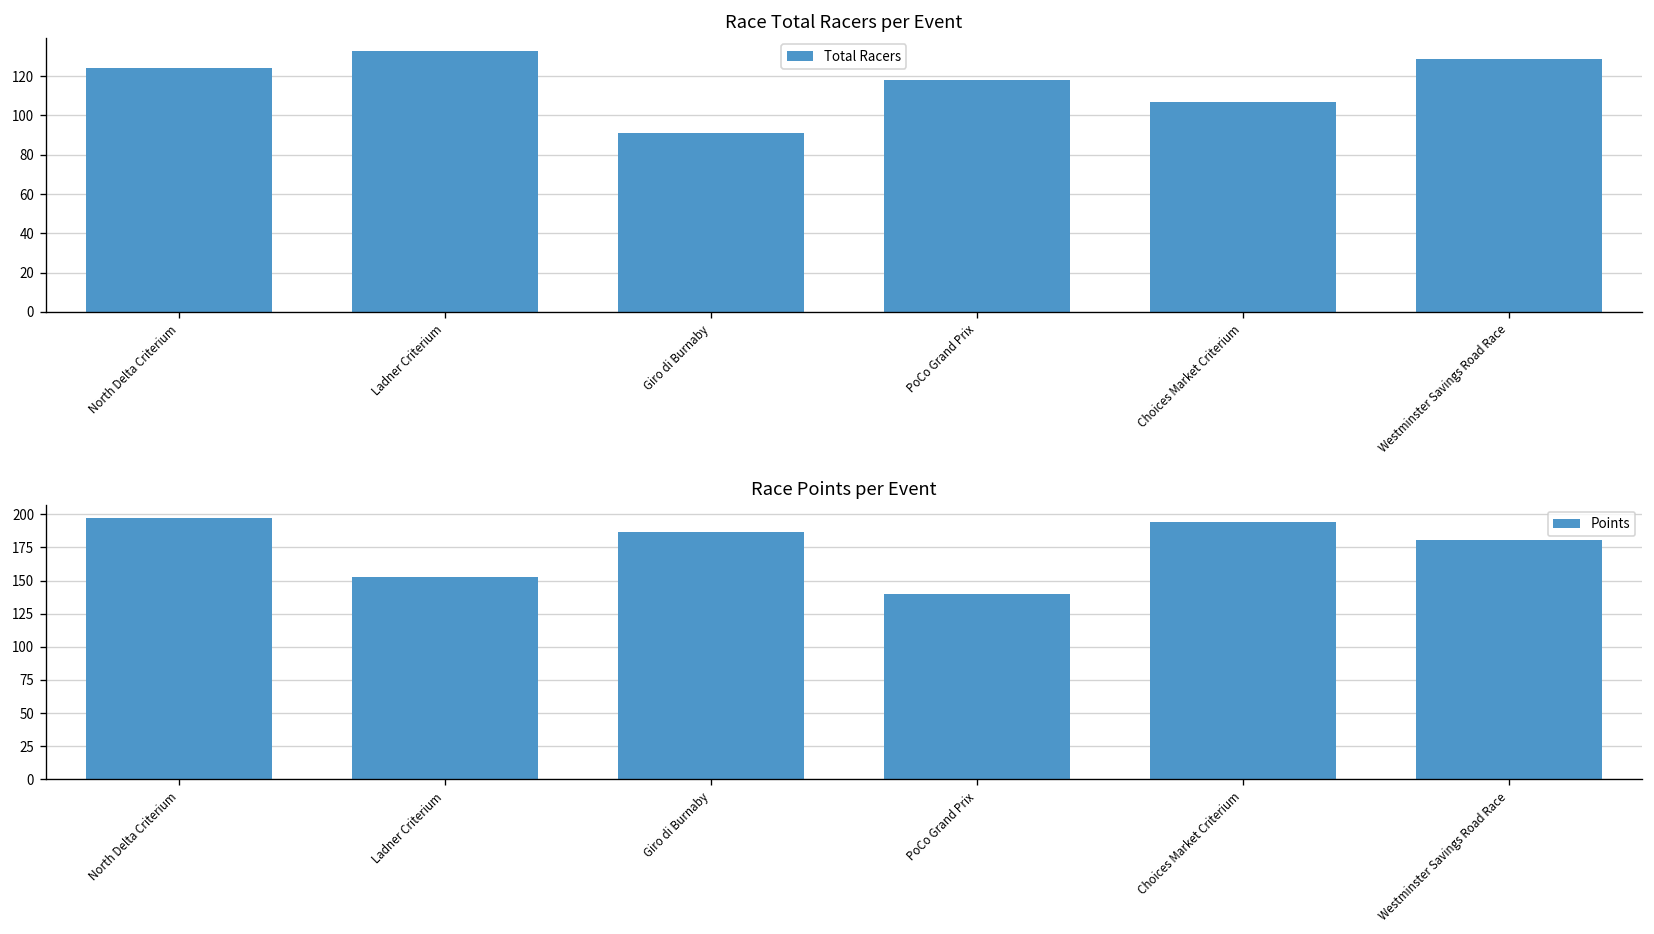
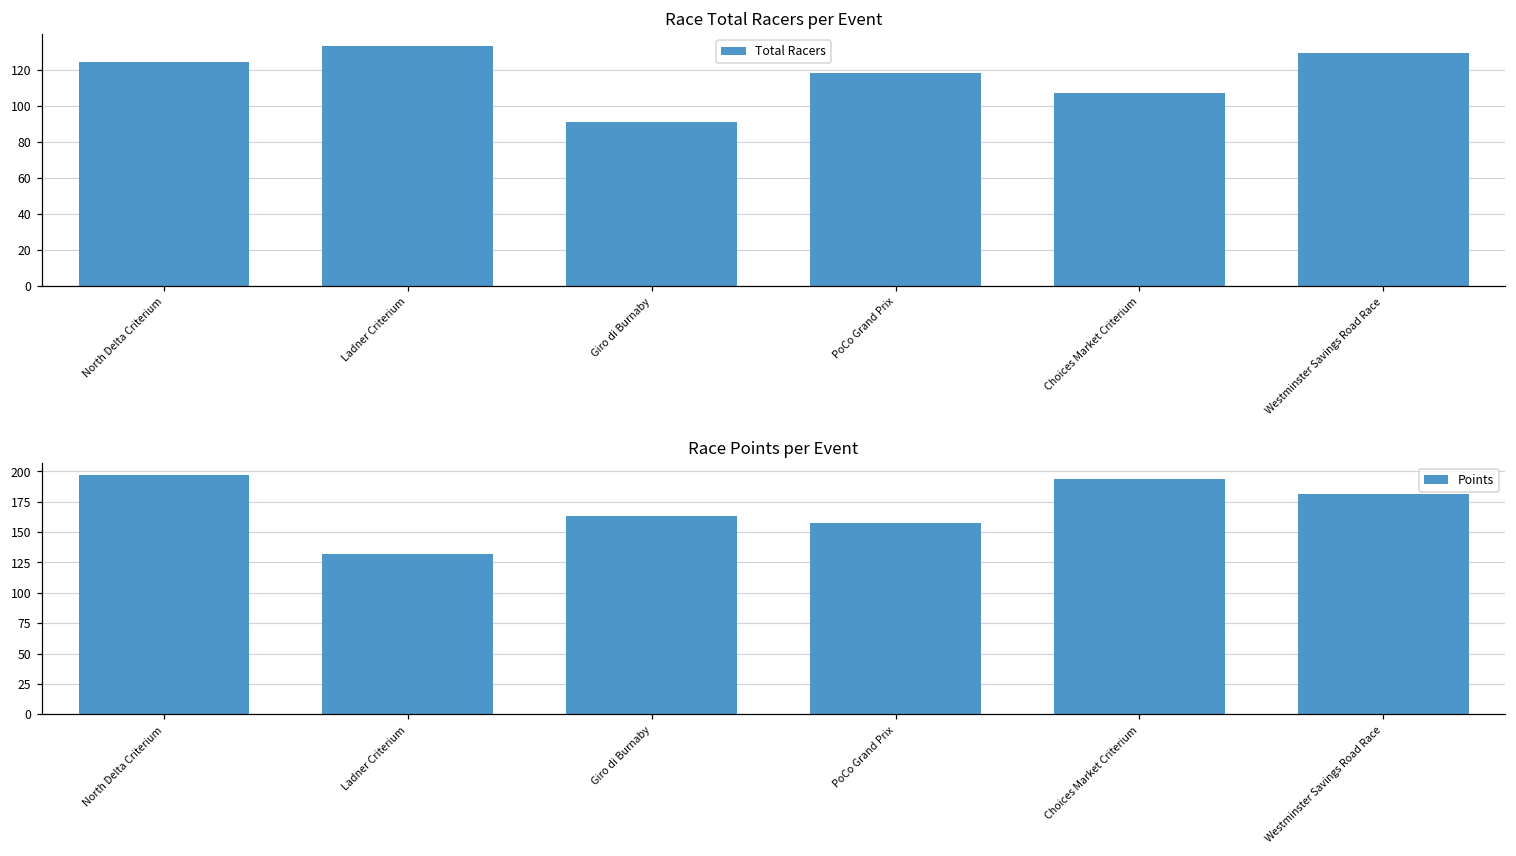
Race Points per Event, Ladner Criterium: 153 -> 132
Race Points per Event, Giro di Burnaby: 186 -> 163
Race Points per Event, PoCo Grand Prix: 140 -> 157
